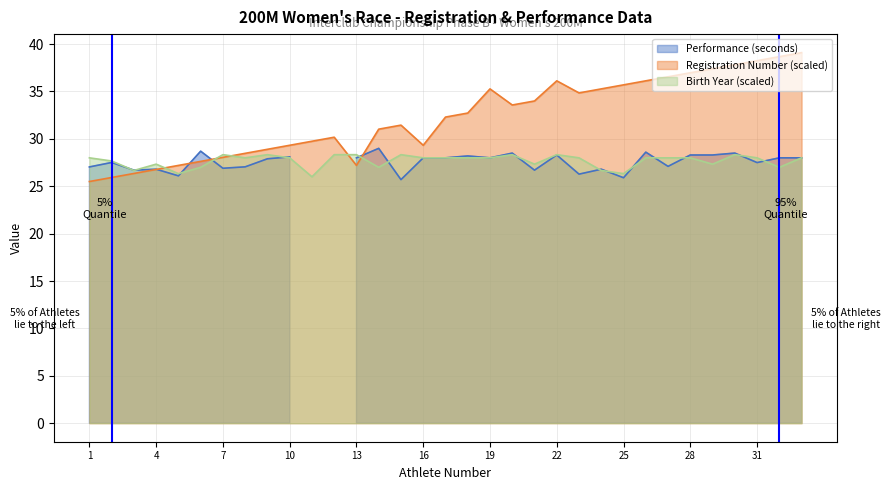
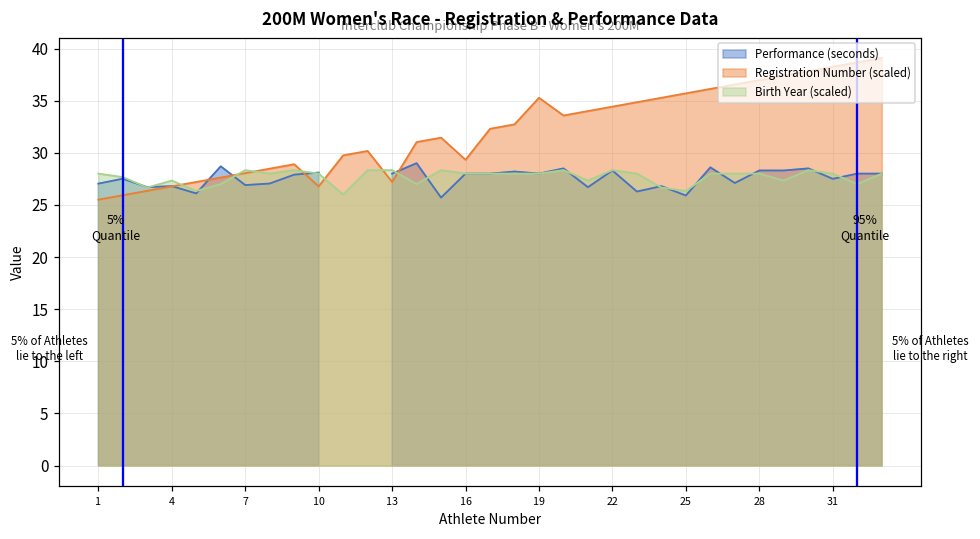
Registration Number (scaled), 10: 29 -> 27
Registration Number (scaled), 22: 36 -> 34
